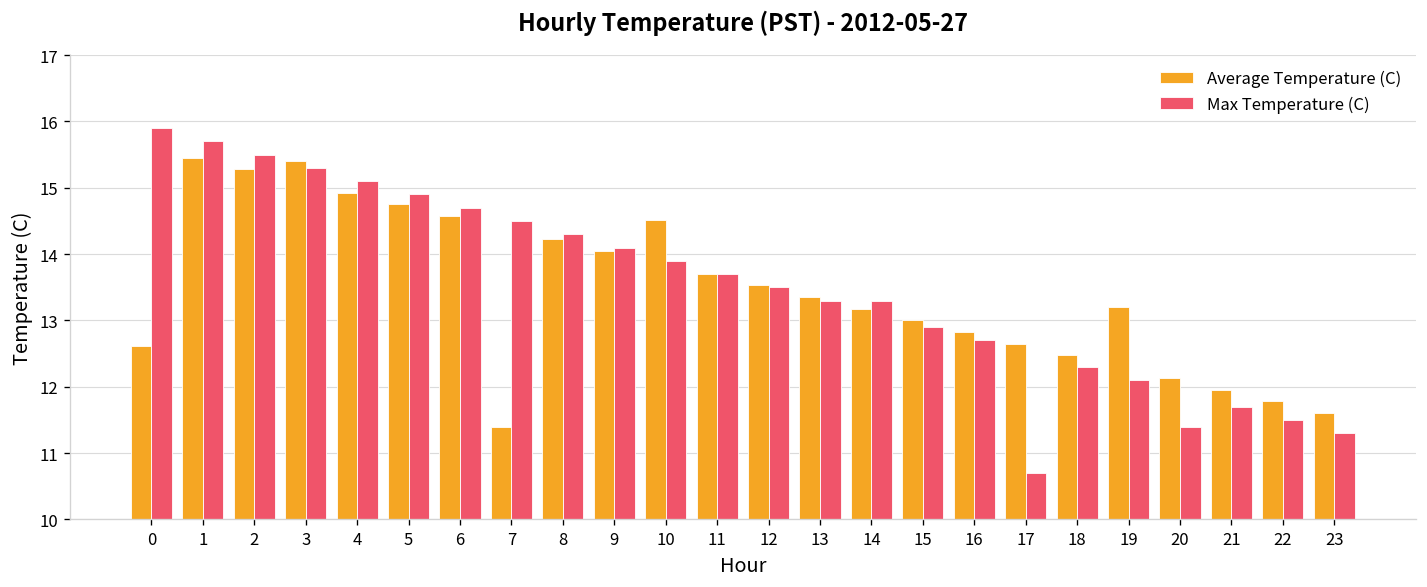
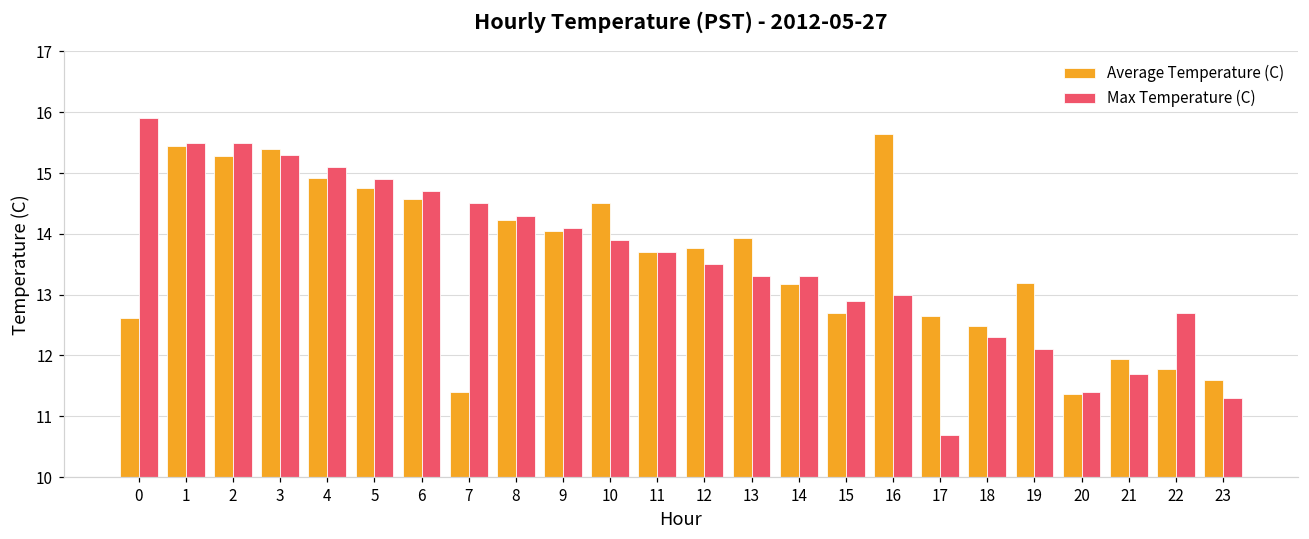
Max Temperature (C), 1: 15.7 -> 15.5
Average Temperature (C), 12: 13.5 -> 13.8
Average Temperature (C), 13: 13.4 -> 13.9
Average Temperature (C), 15: 13.0 -> 12.7
Average Temperature (C), 16: 12.8 -> 15.7
Max Temperature (C), 16: 12.7 -> 13.0
Average Temperature (C), 20: 12.1 -> 11.4
Max Temperature (C), 22: 11.5 -> 12.7
